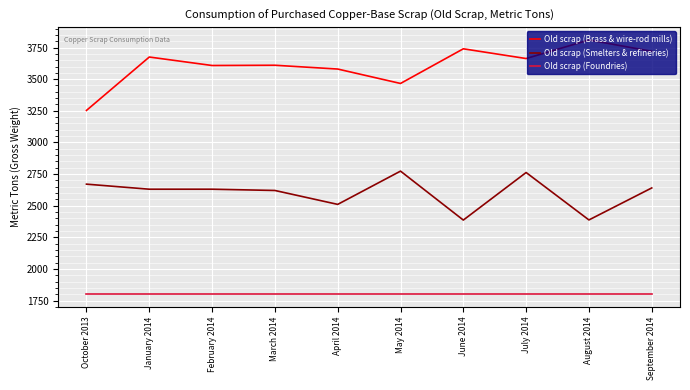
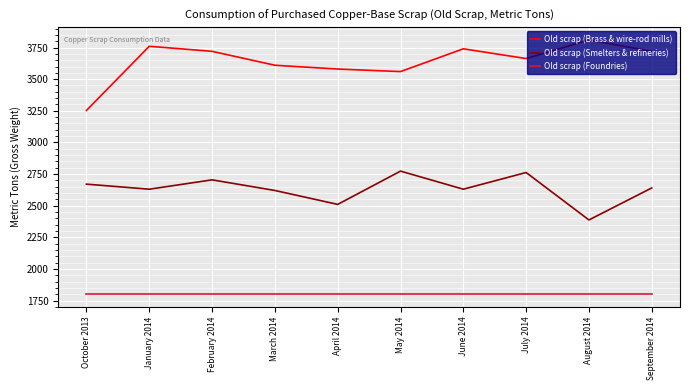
Old scrap (Brass & wire-rod mills), January 2014: 3680 -> 3760
Old scrap (Brass & wire-rod mills), February 2014: 3610 -> 3720
Old scrap (Smelters & refineries), February 2014: 2630 -> 2700
Old scrap (Brass & wire-rod mills), May 2014: 3470 -> 3560
Old scrap (Smelters & refineries), June 2014: 2390 -> 2630
